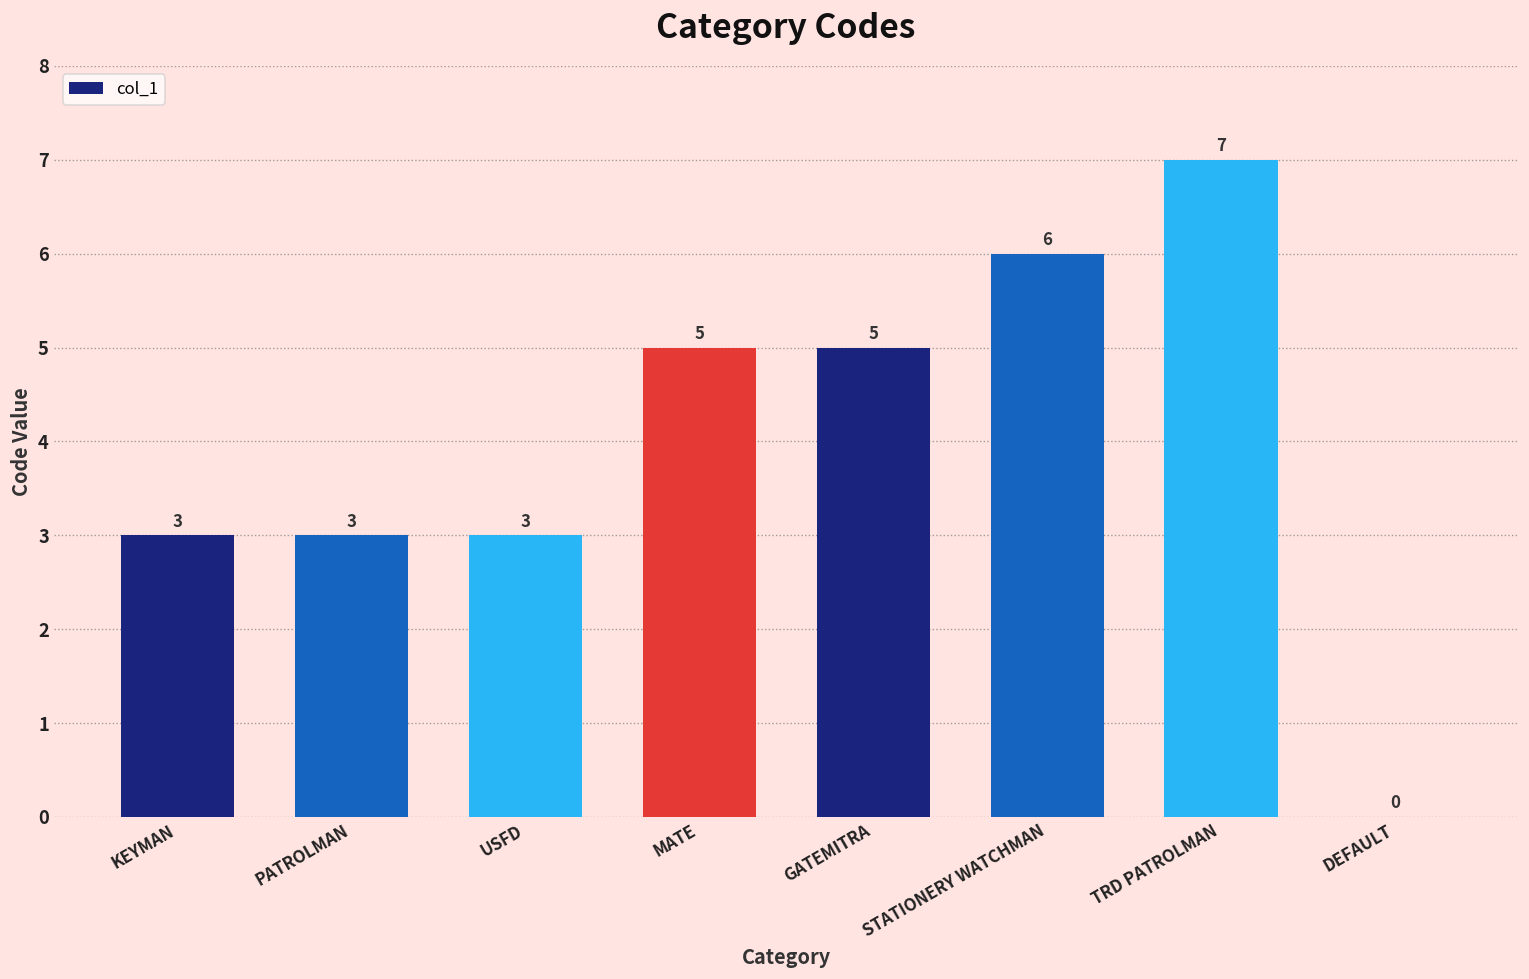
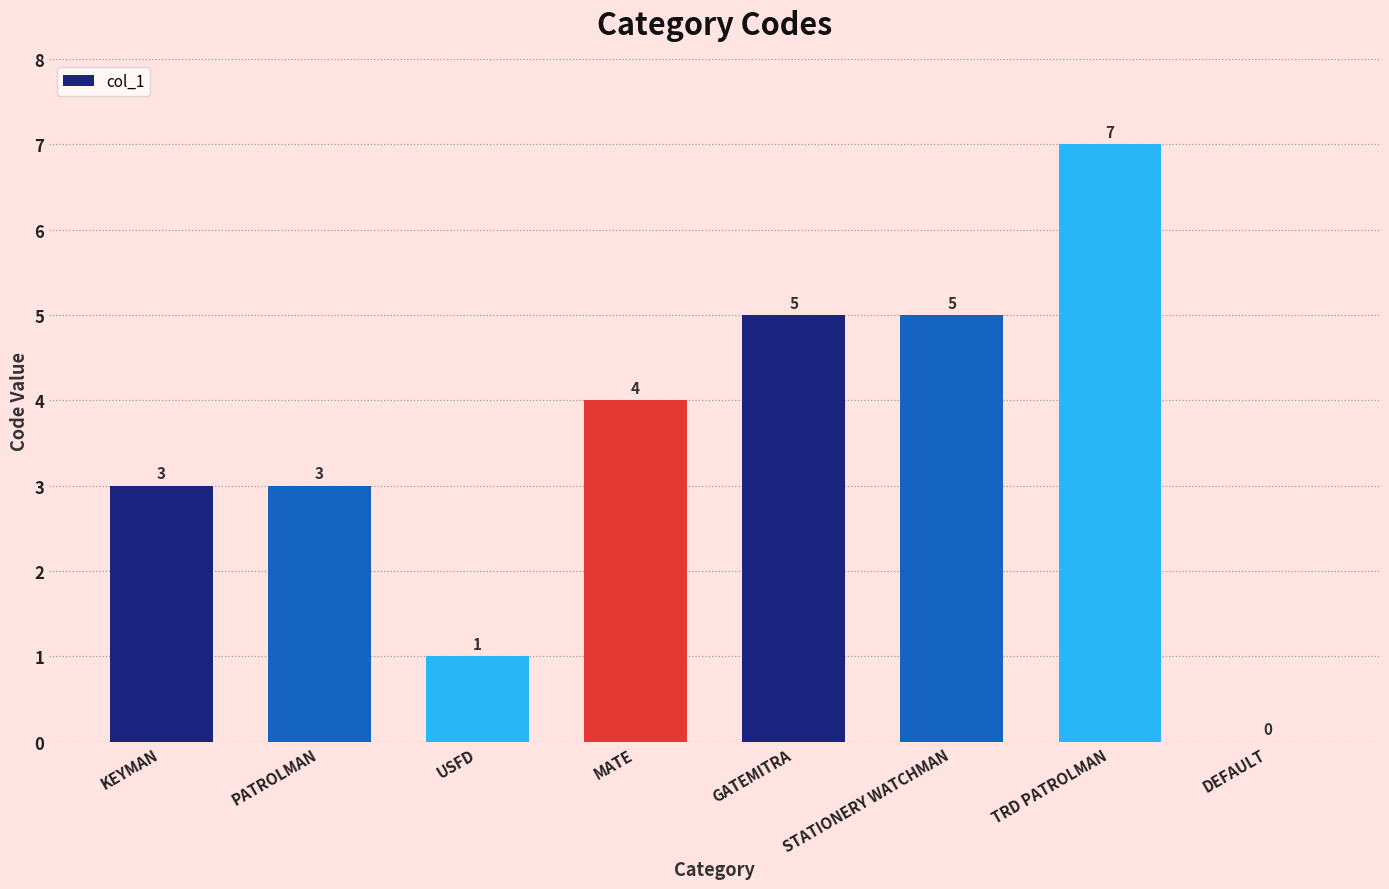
USFD: 3 -> 1
MATE: 5 -> 4
STATIONERY WATCHMAN: 6 -> 5
